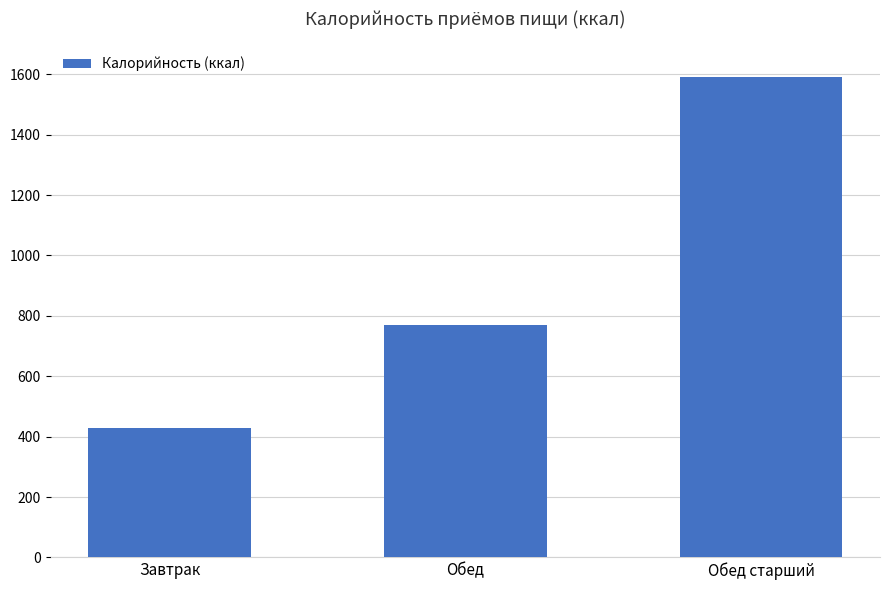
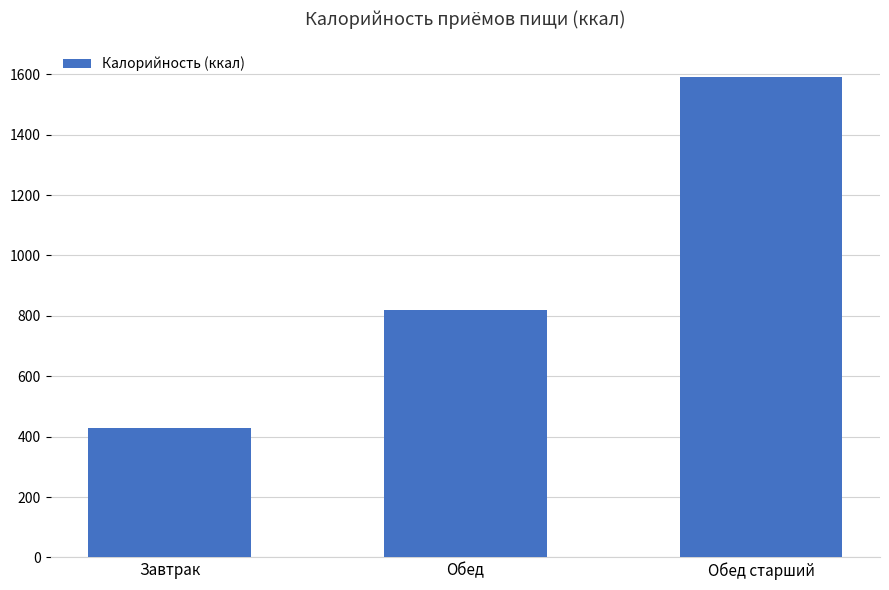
Обед: 770 -> 820
